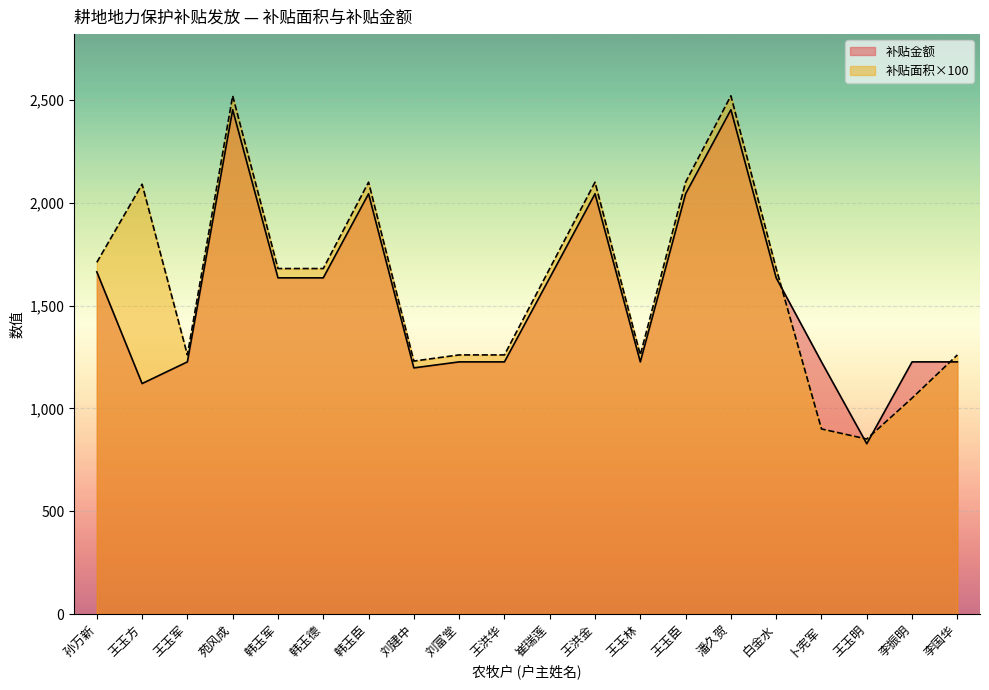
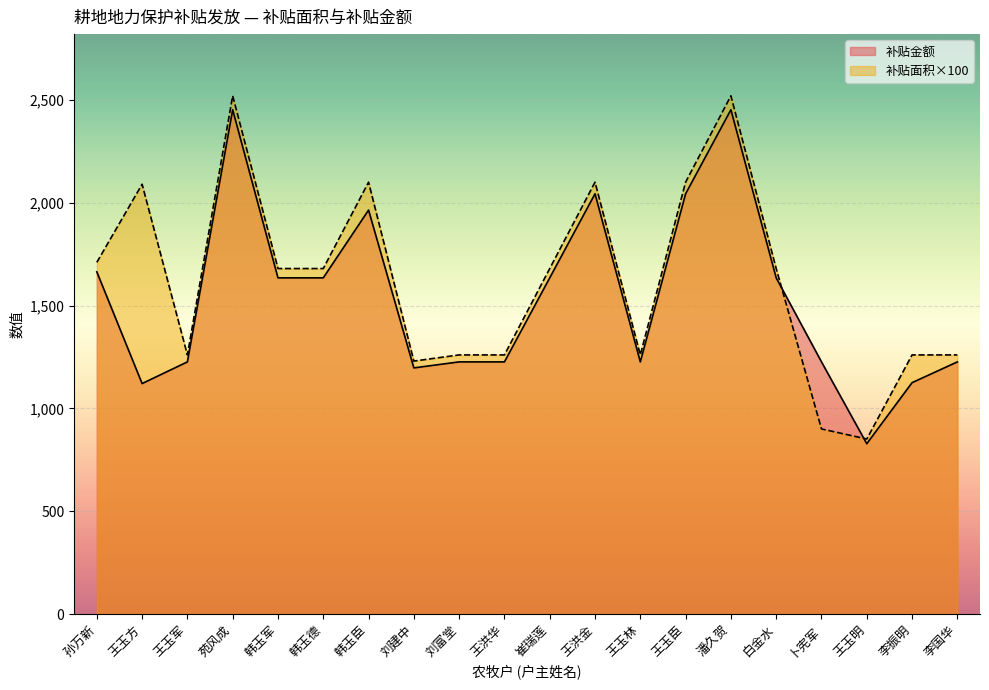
补贴金额, 韩玉臣: 2,040 -> 1,960
补贴金额, 李振明: 1,230 -> 1,130
补贴面积×100, 李振明: 1,050 -> 1,260
